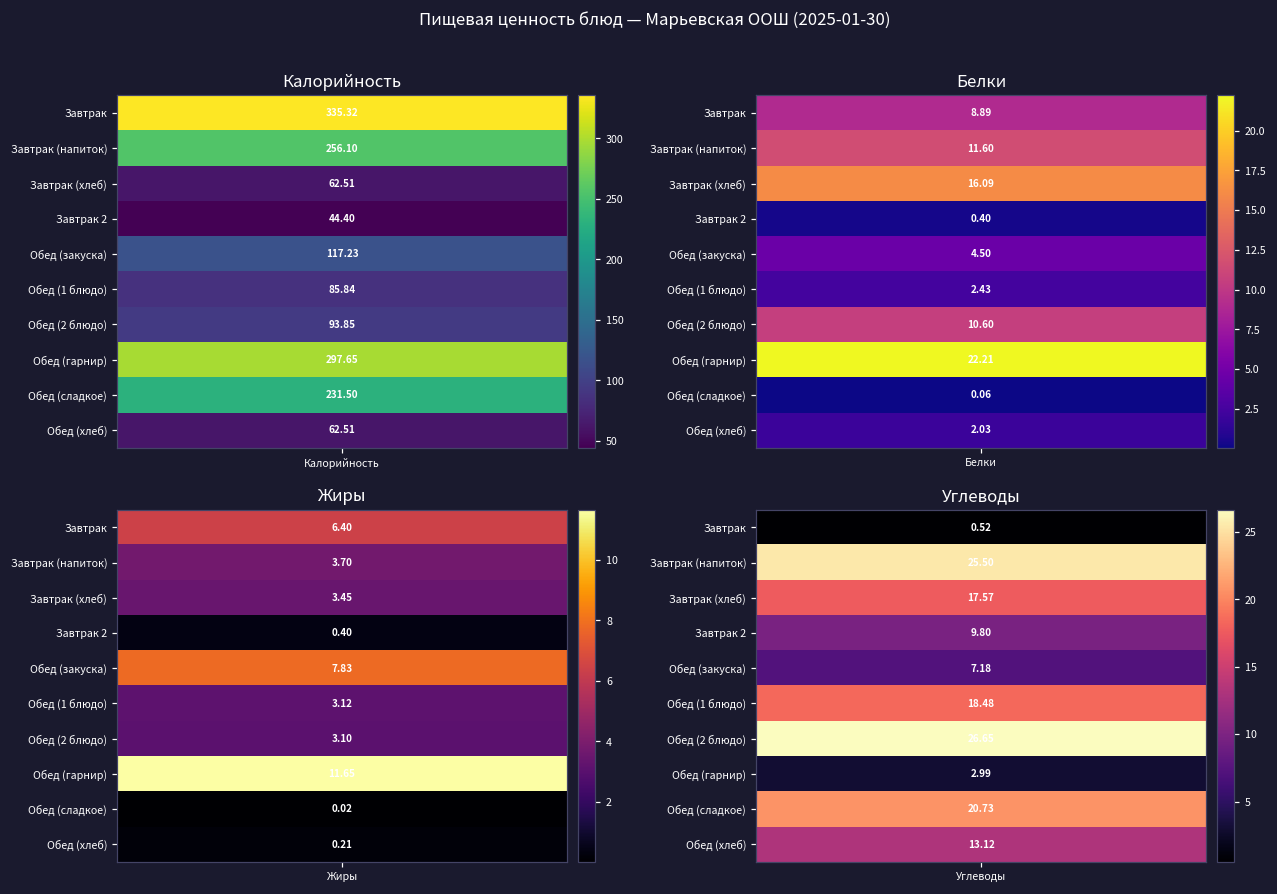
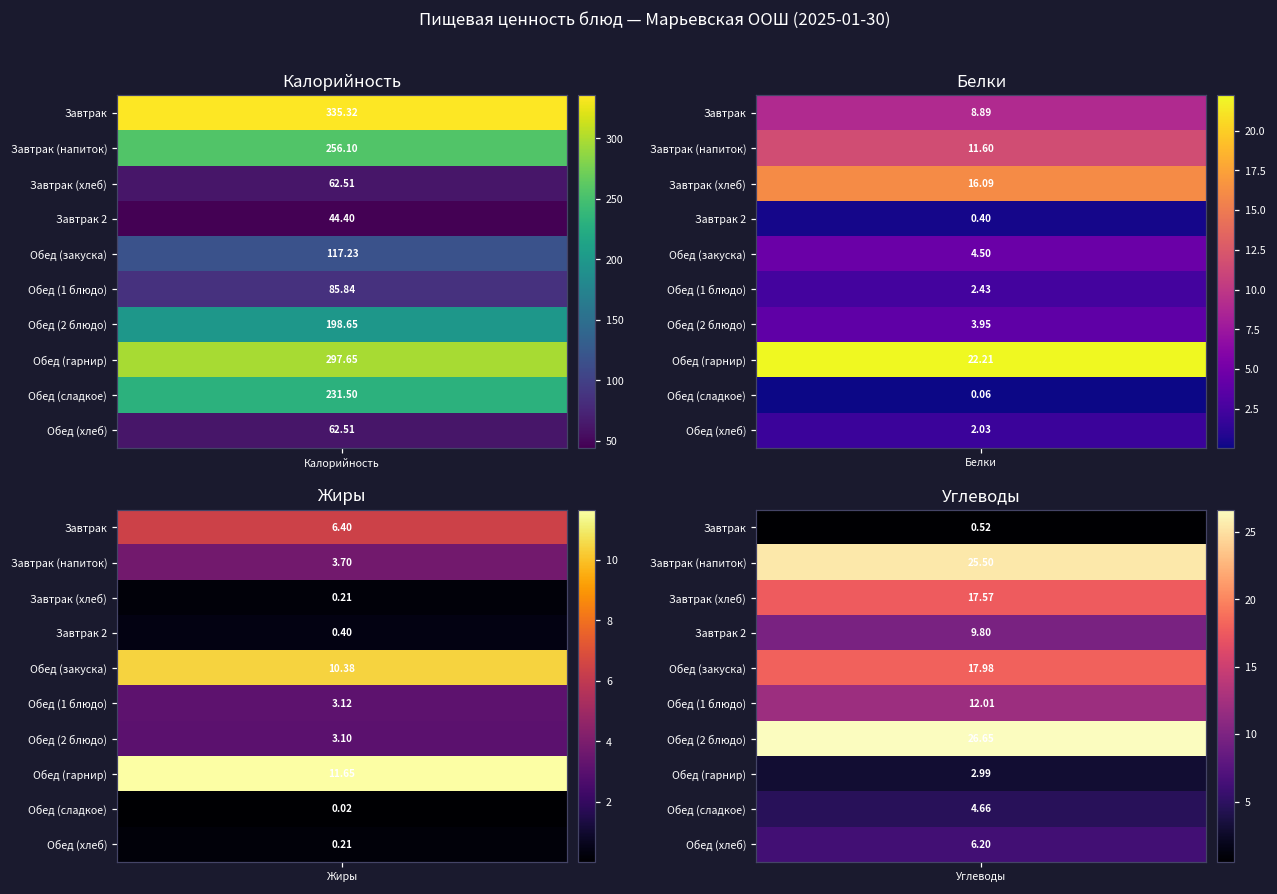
Калорийность, Обед (2 блюдо), Калорийность: 93.85 -> 198.65
Белки, Обед (2 блюдо), Белки: 10.60 -> 3.95
Жиры, Завтрак (хлеб), Жиры: 3.45 -> 0.21
Жиры, Обед (закуска), Жиры: 7.83 -> 10.38
Углеводы, Обед (закуска), Углеводы: 7.18 -> 17.98
Углеводы, Обед (1 блюдо), Углеводы: 18.48 -> 12.01
Углеводы, Обед (сладкое), Углеводы: 20.73 -> 4.66
Углеводы, Обед (хлеб), Углеводы: 13.12 -> 6.20
